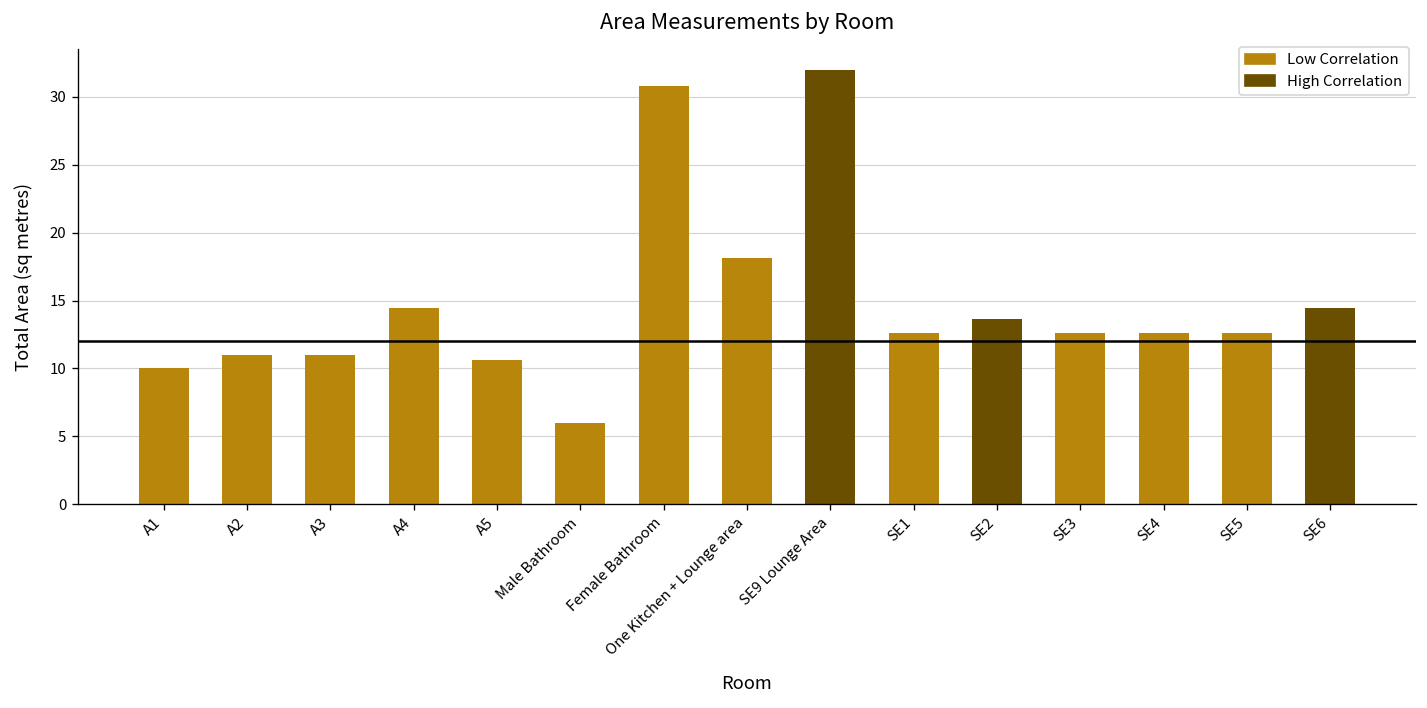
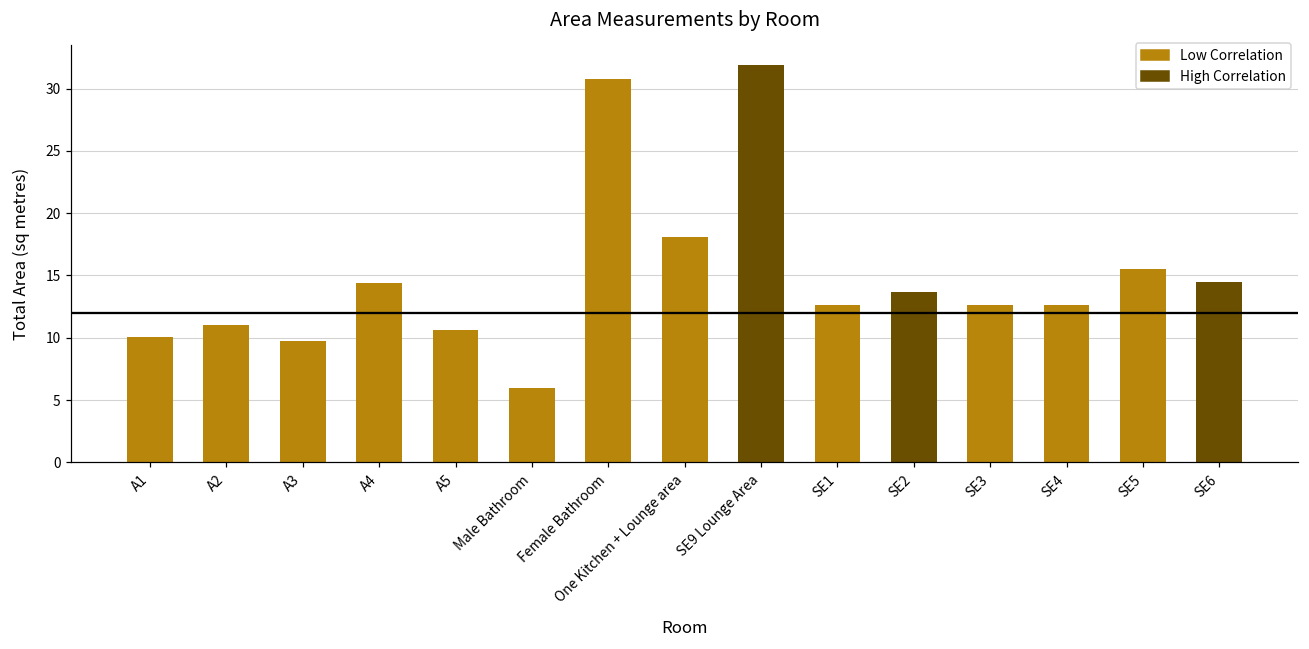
A3: 11.0 -> 9.8
SE5: 12.6 -> 15.5
